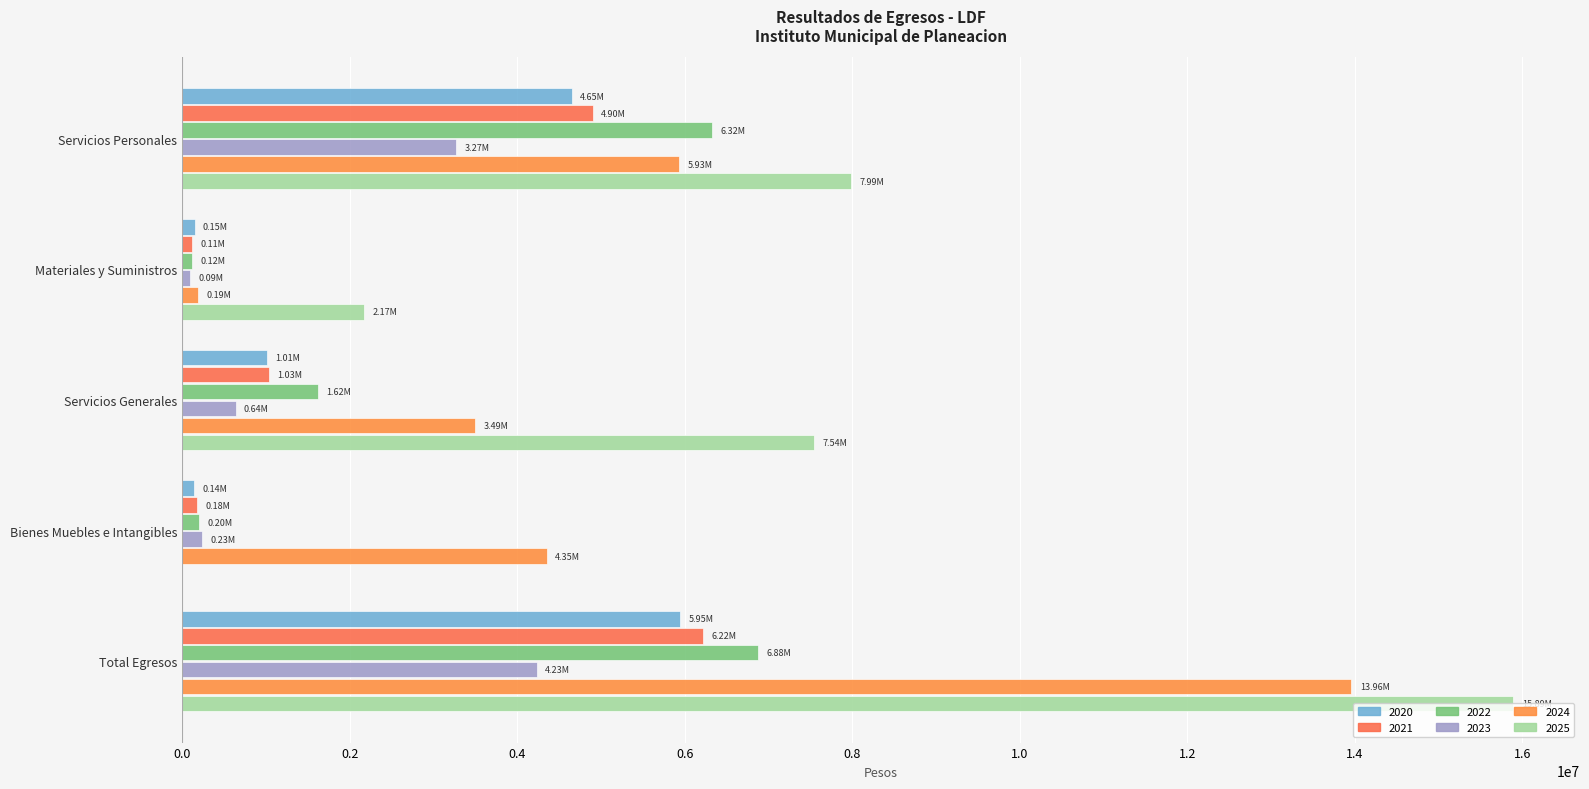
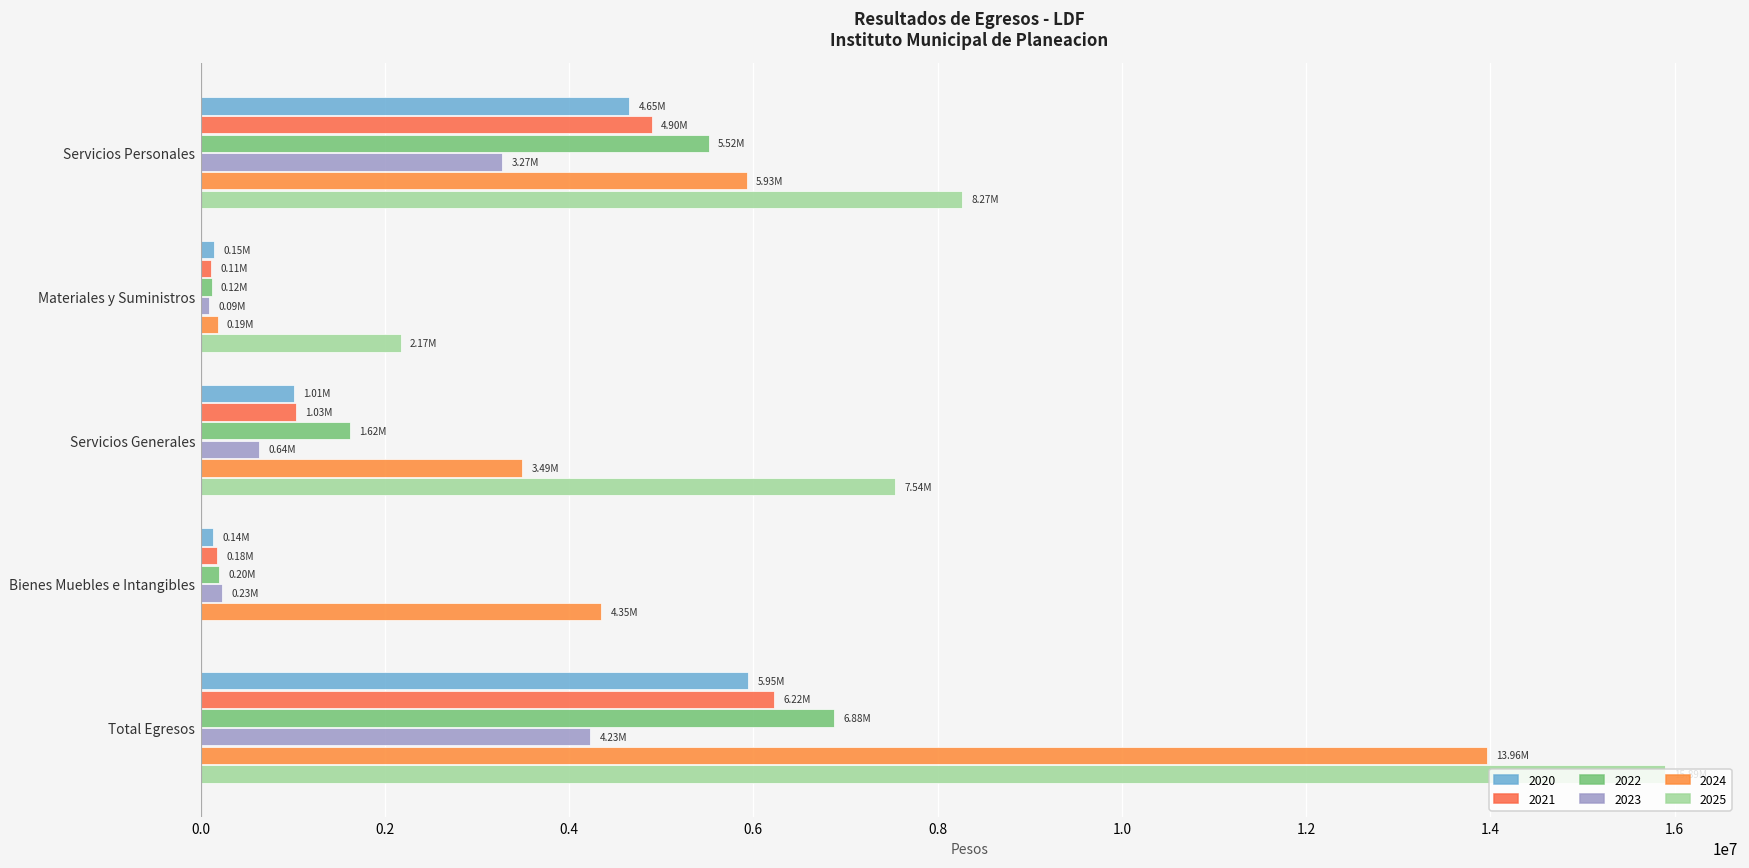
2022, Servicios Personales: 6.32M -> 5.52M
2025, Servicios Personales: 7.99M -> 8.27M
